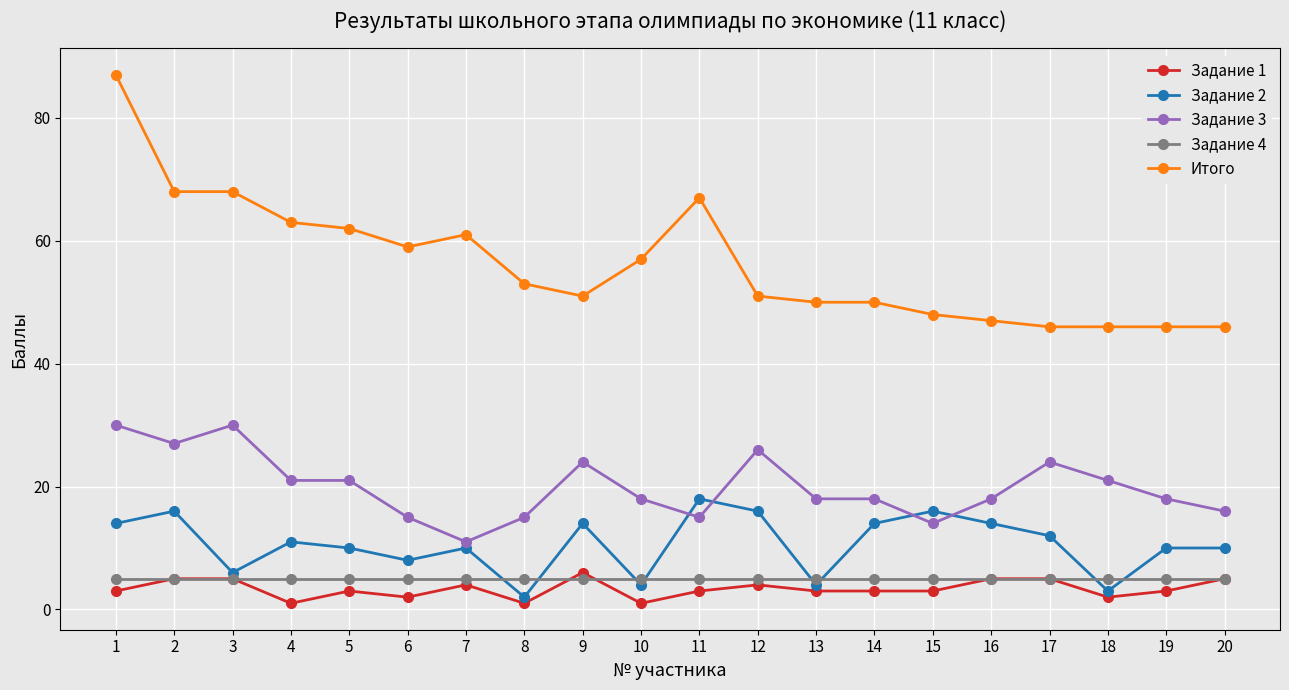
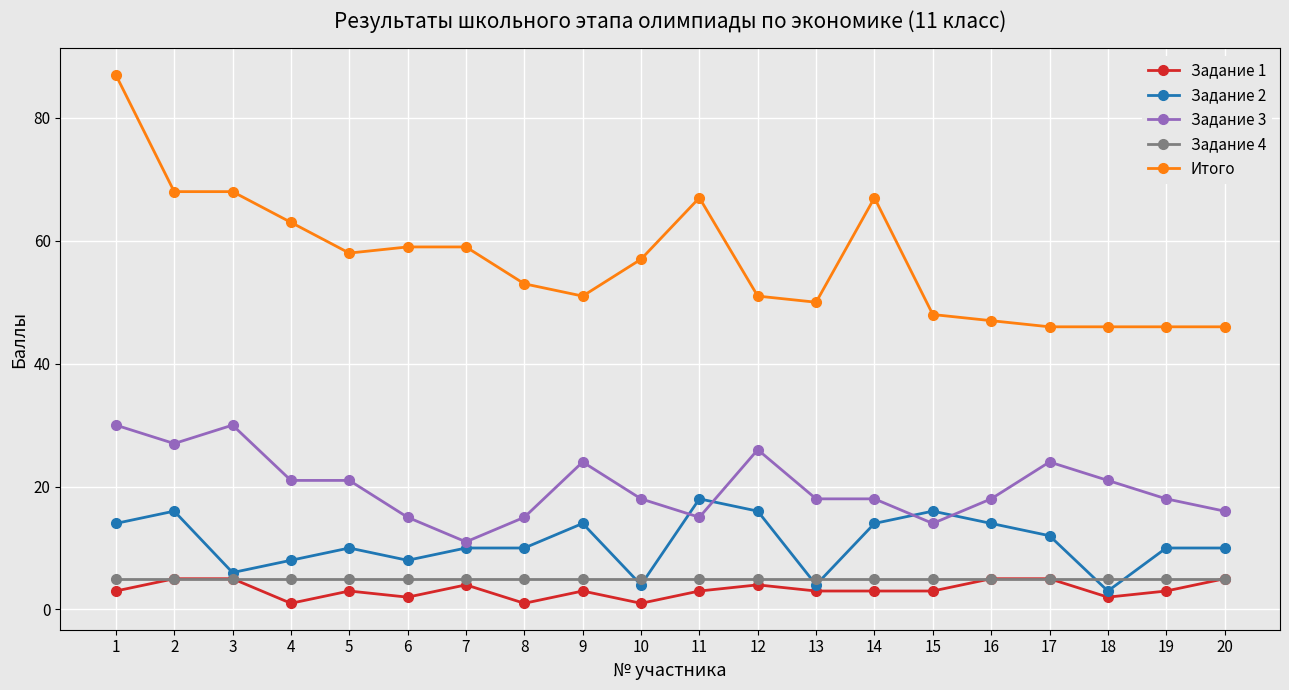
Задание 2, 4: 11 -> 8
Итого, 5: 62 -> 58
Итого, 7: 61 -> 59
Задание 2, 8: 2 -> 10
Задание 1, 9: 6 -> 3
Итого, 14: 50 -> 67
